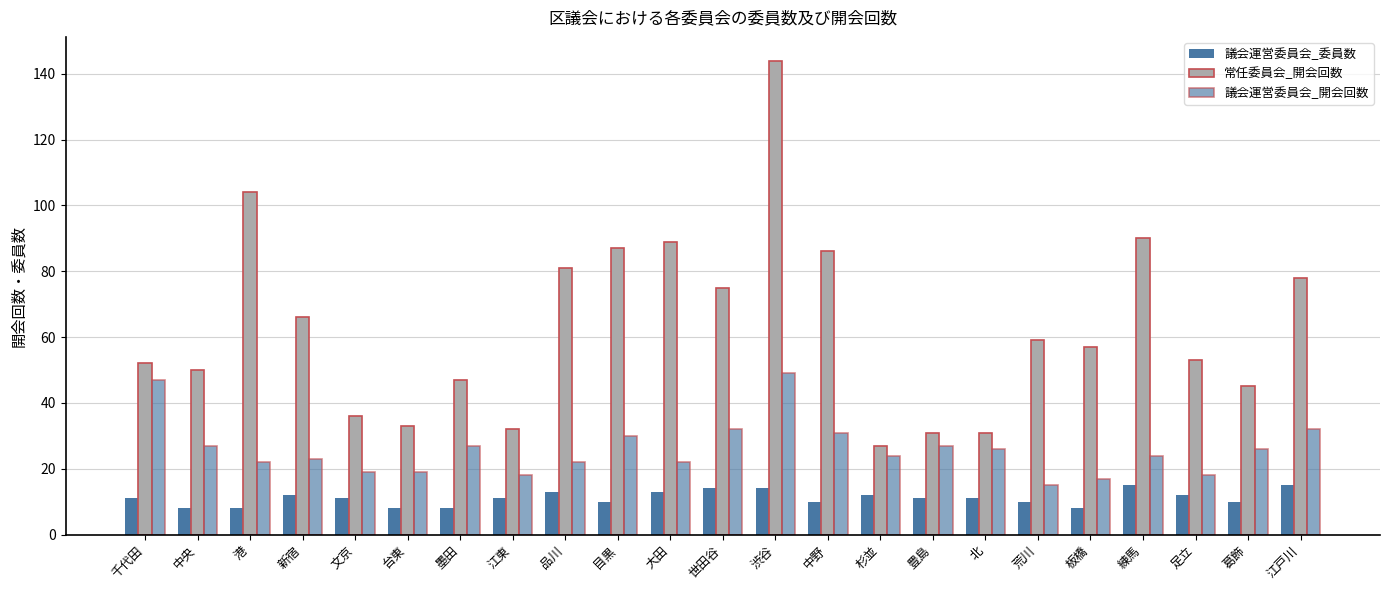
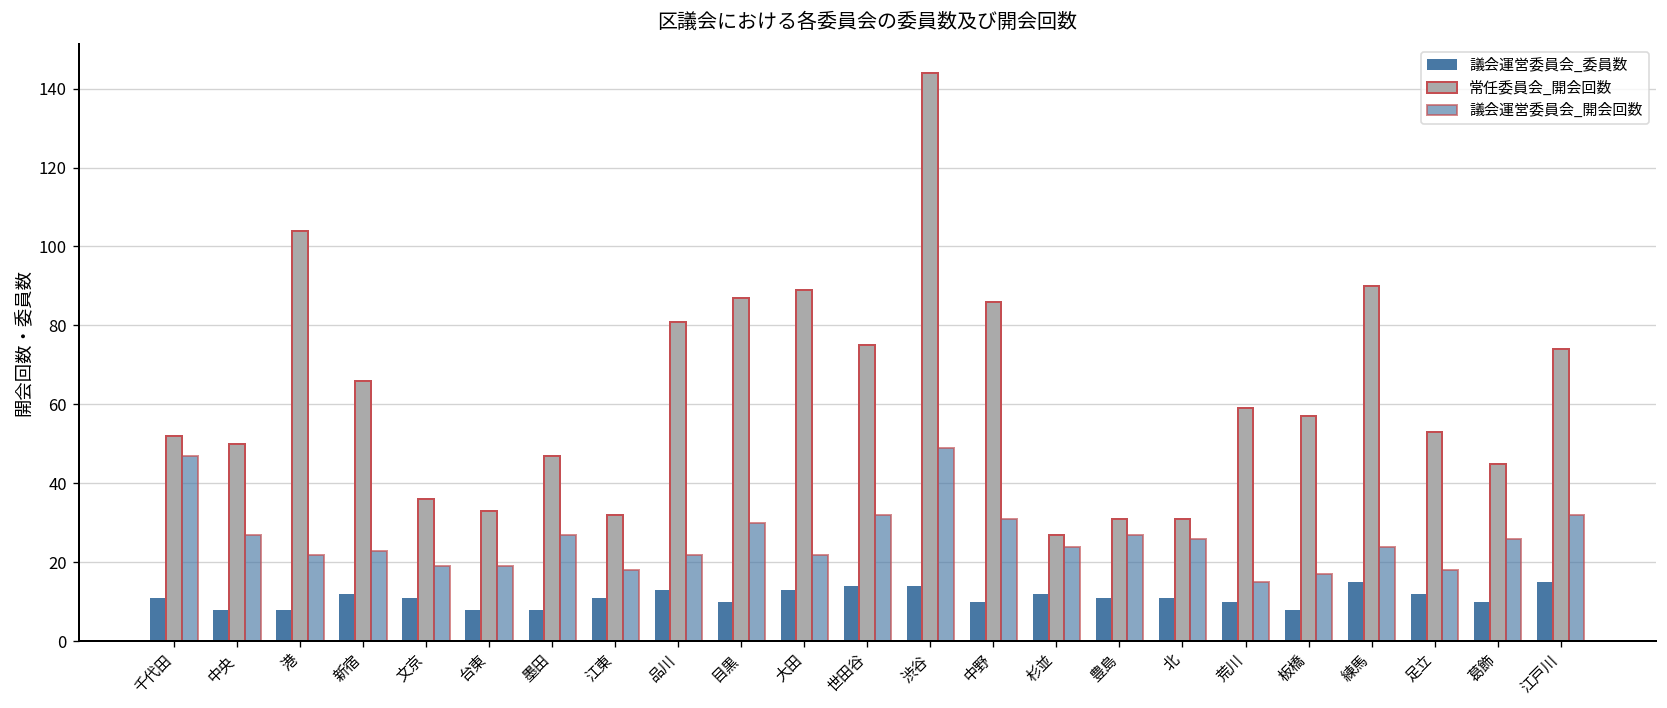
常任委員会_開会回数, 江戸川: 78 -> 74
